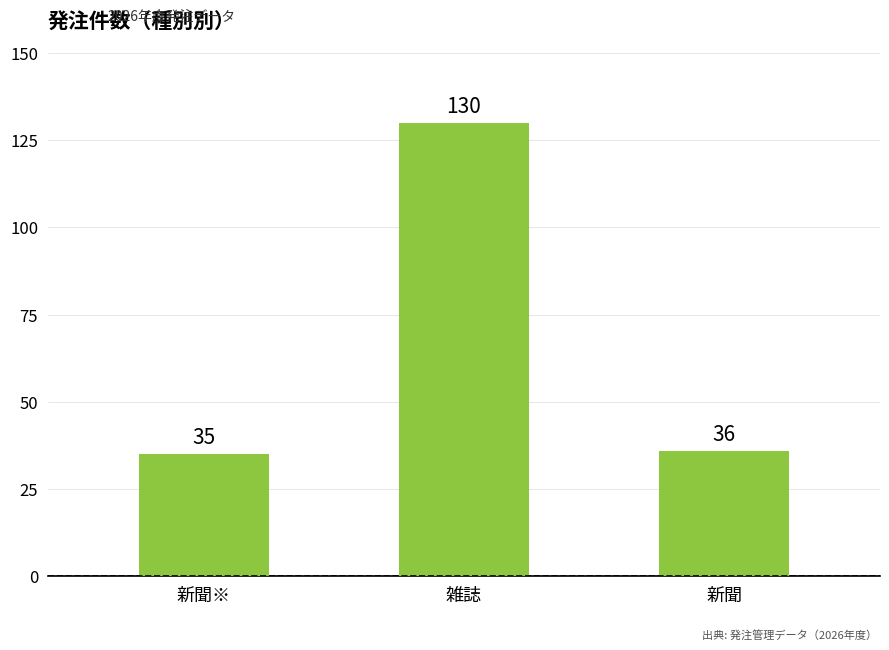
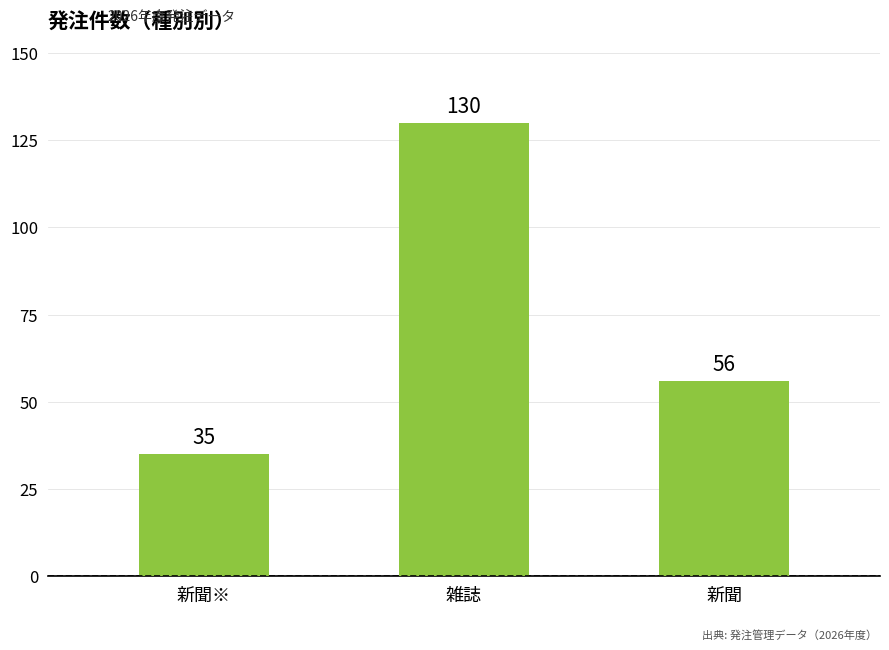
新聞: 36 -> 56
